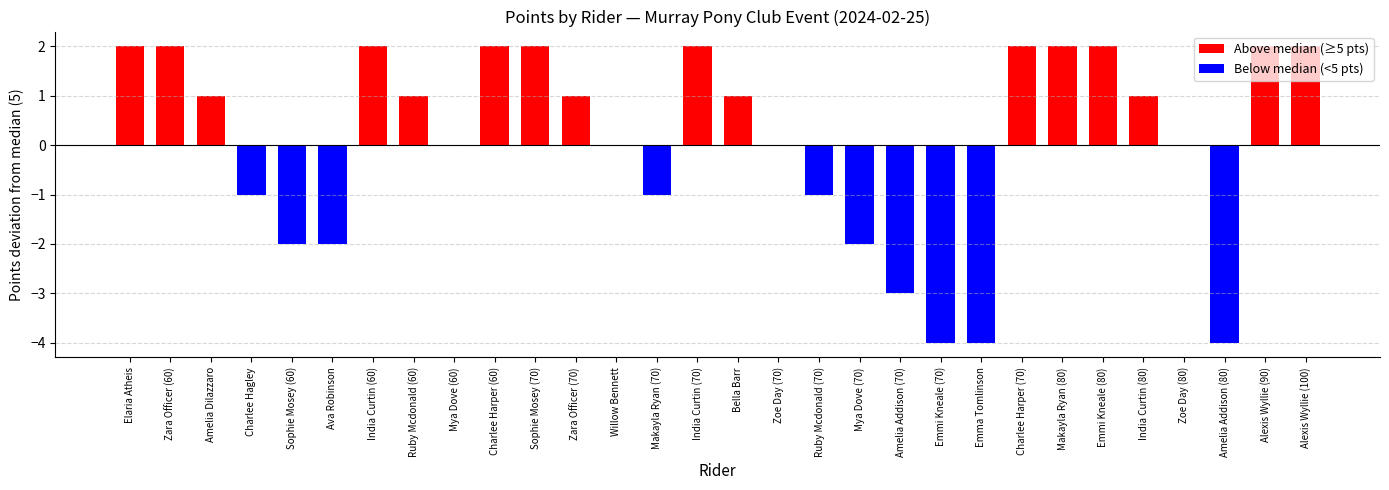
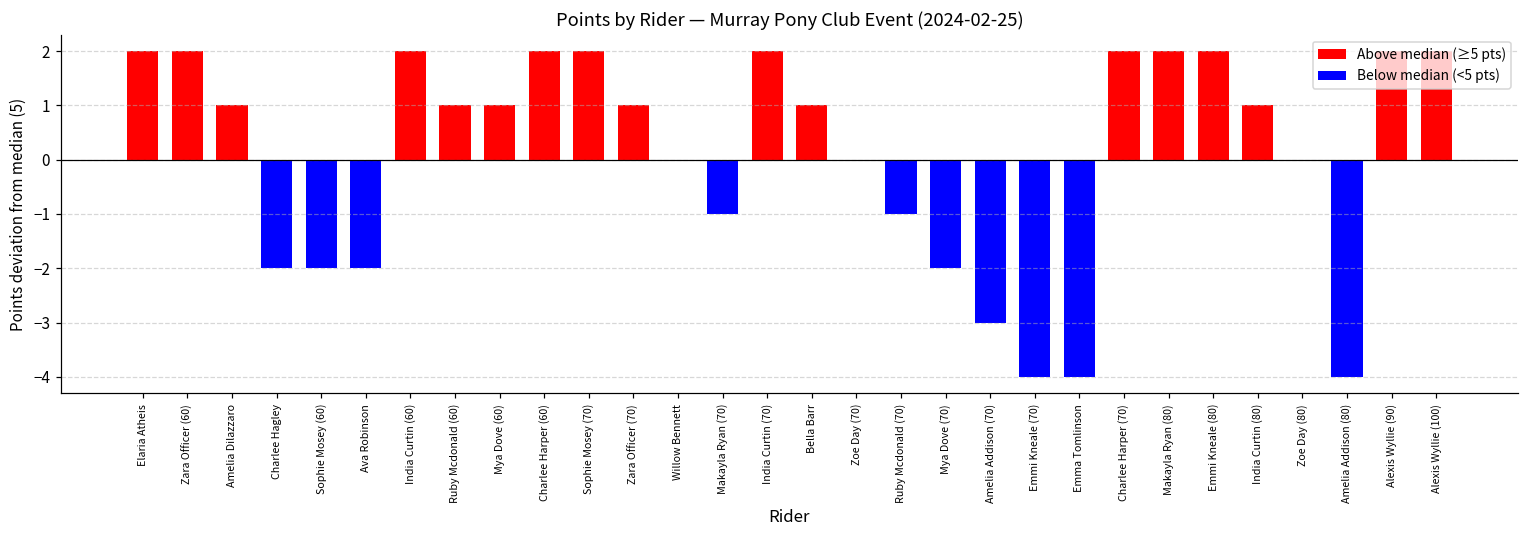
Charlee Hagley: -1.0 -> -2.0
Mya Dove (60): 0.0 -> 1.0
